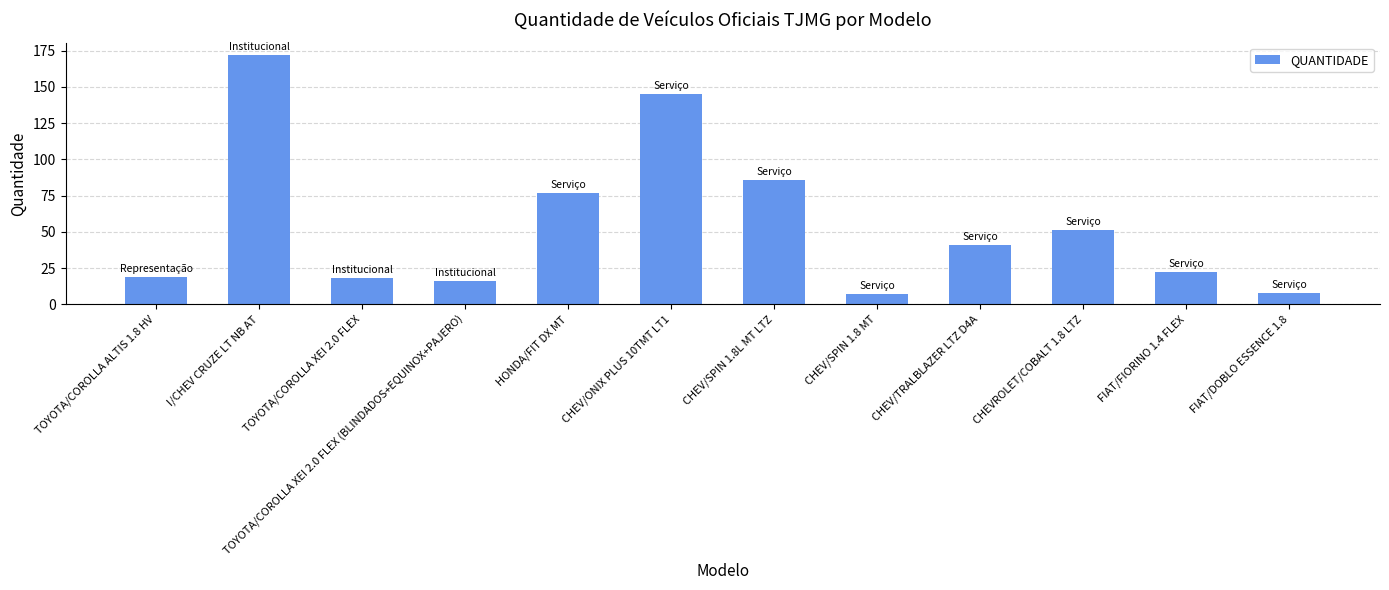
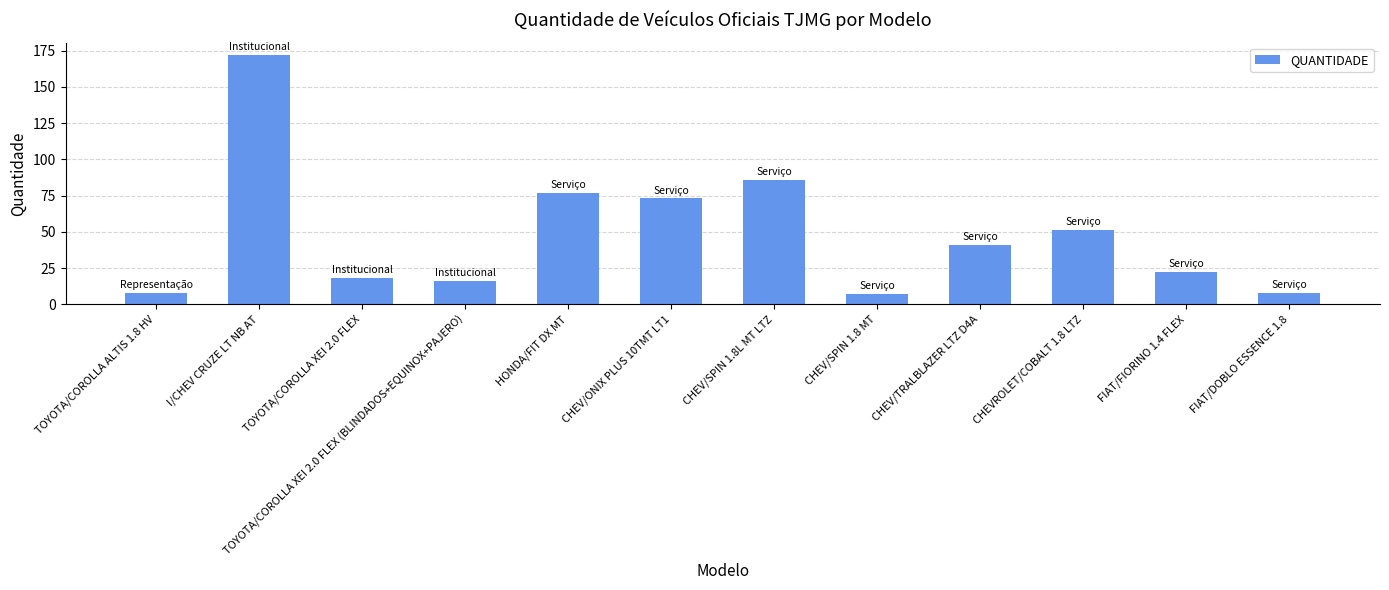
TOYOTA/COROLLA ALTIS 1.8 HV: 19 -> 8
CHEV/ONIX PLUS 10TMT LT1: 145 -> 73
